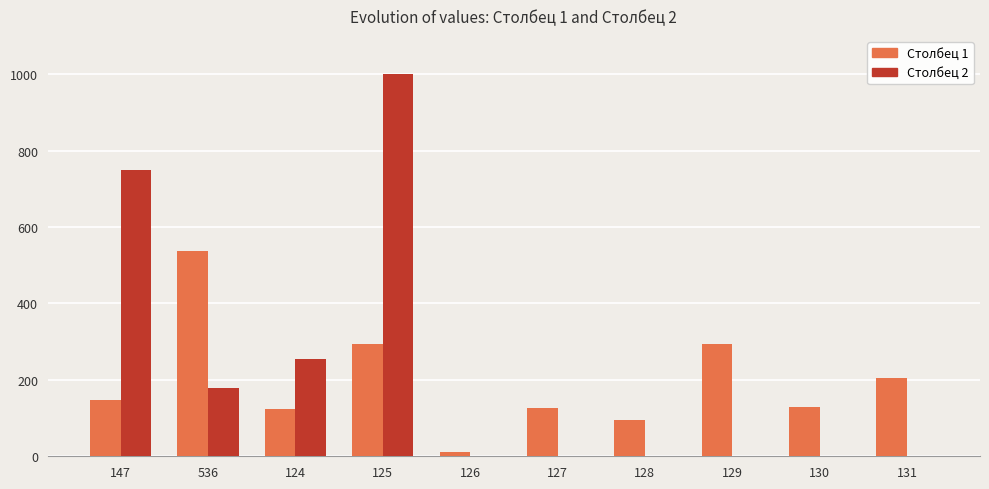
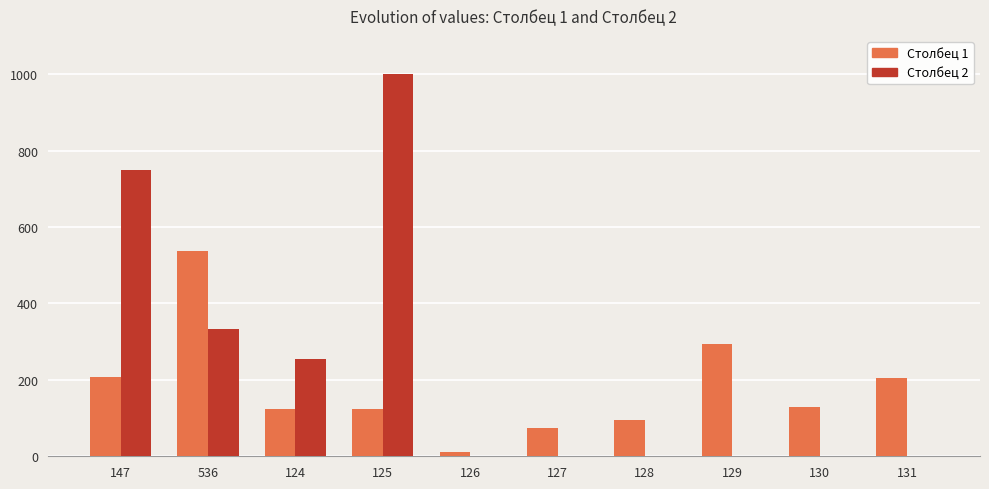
Столбец 1, 147: 150 -> 210
Столбец 2, 536: 180 -> 330
Столбец 1, 125: 300 -> 130
Столбец 1, 127: 130 -> 70
